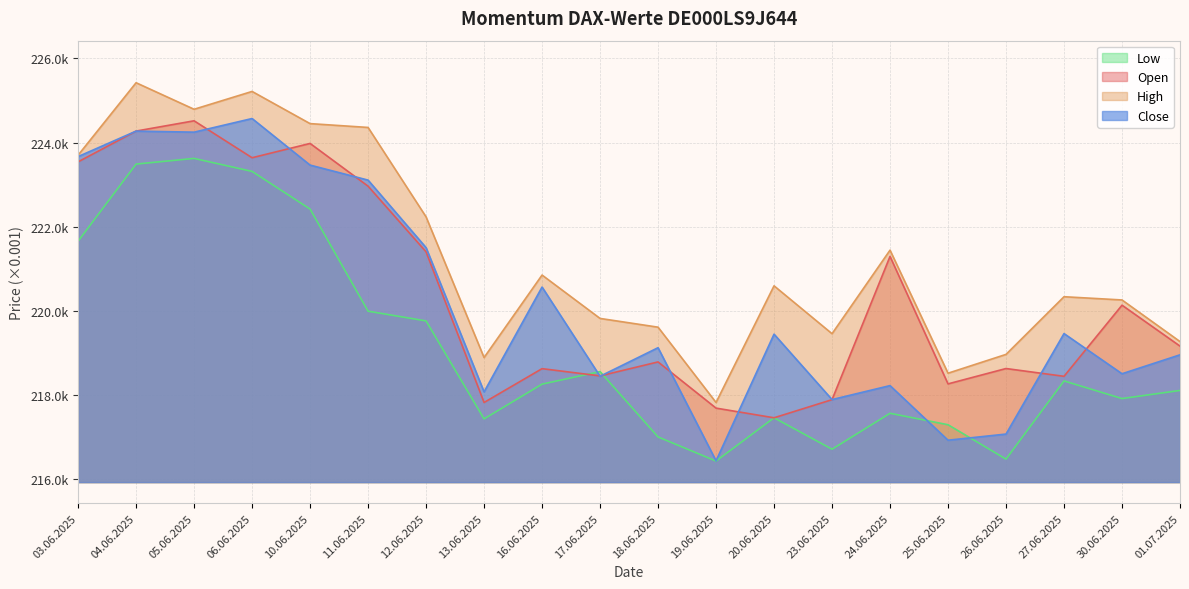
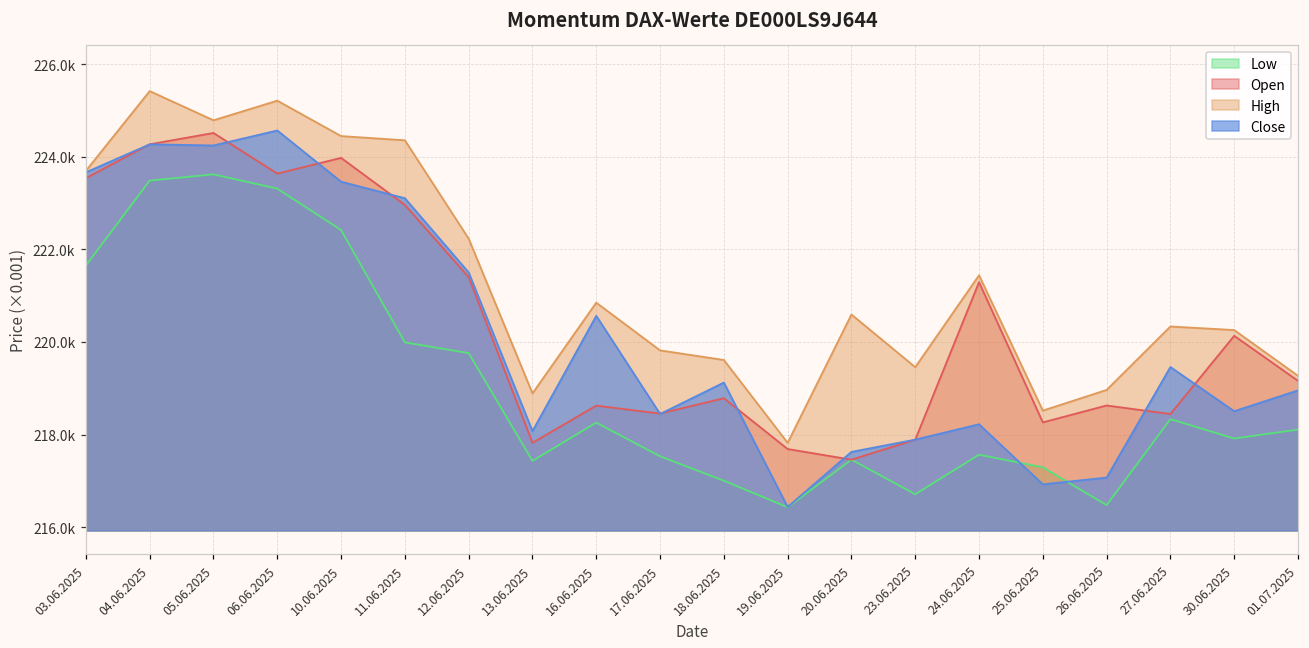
Low, 17.06.2025: 218600 -> 217500
Close, 20.06.2025: 219400 -> 217600
